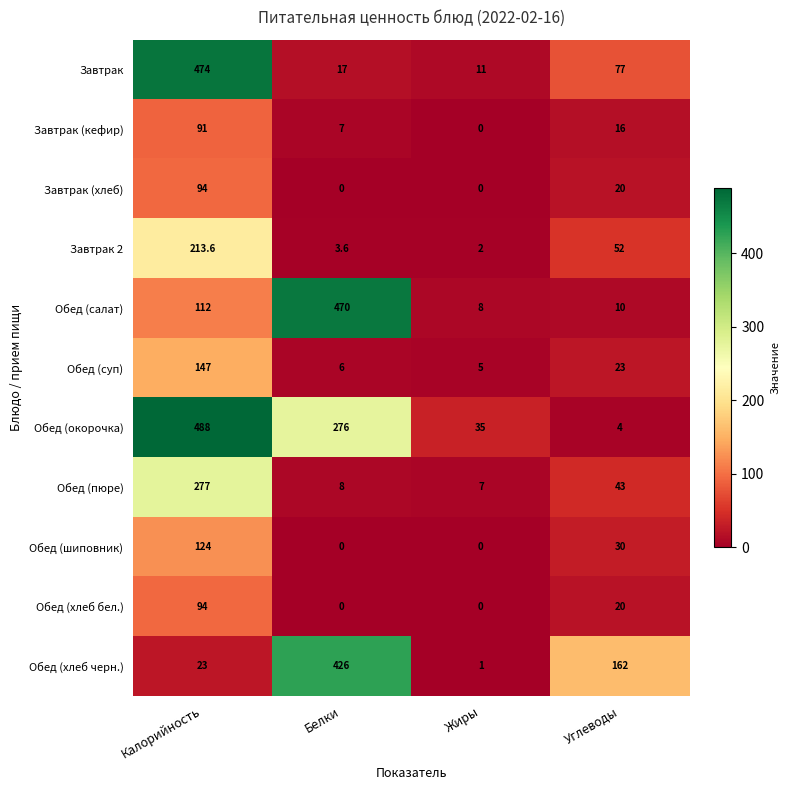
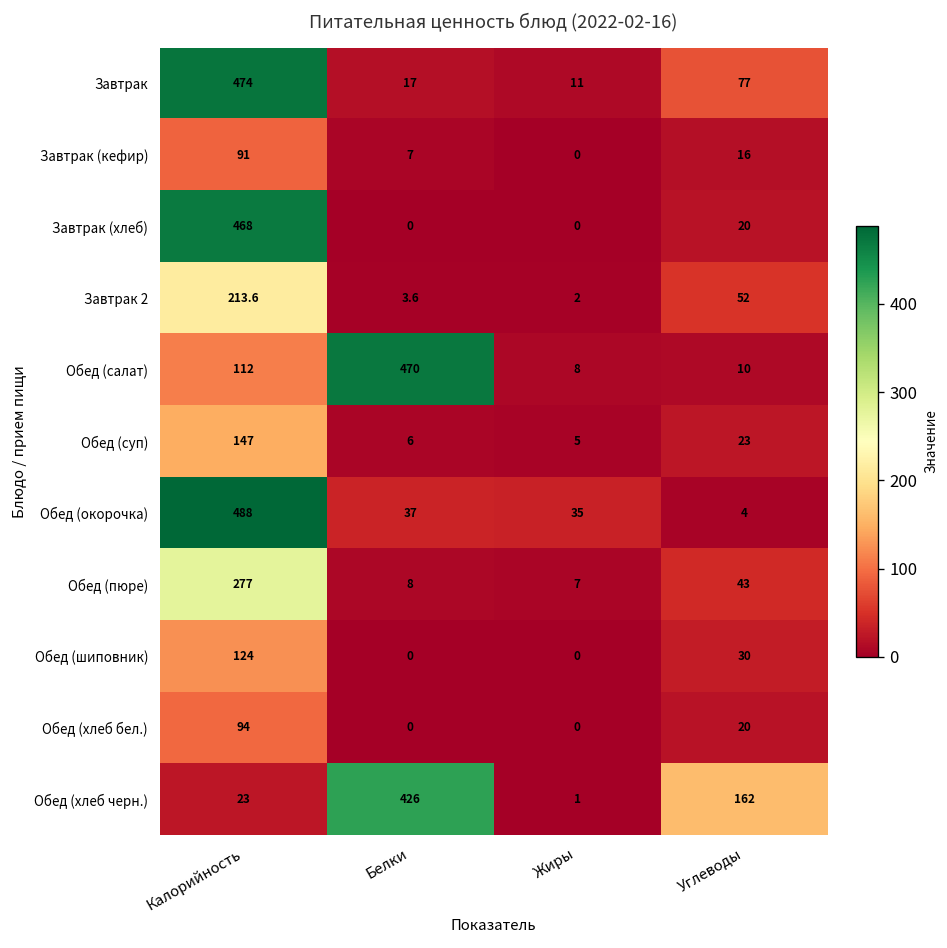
Завтрак (хлеб), Калорийность: 94 -> 468
Обед (окорочка), Белки: 276 -> 37
